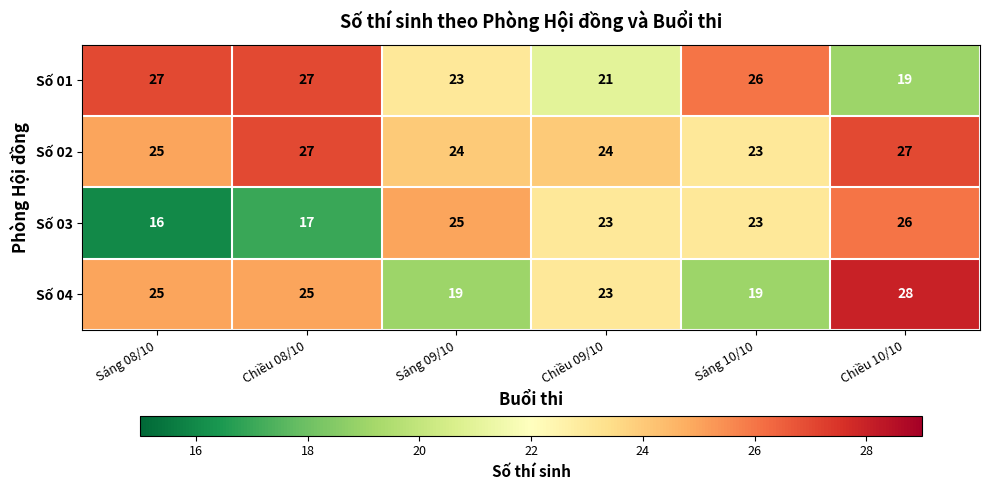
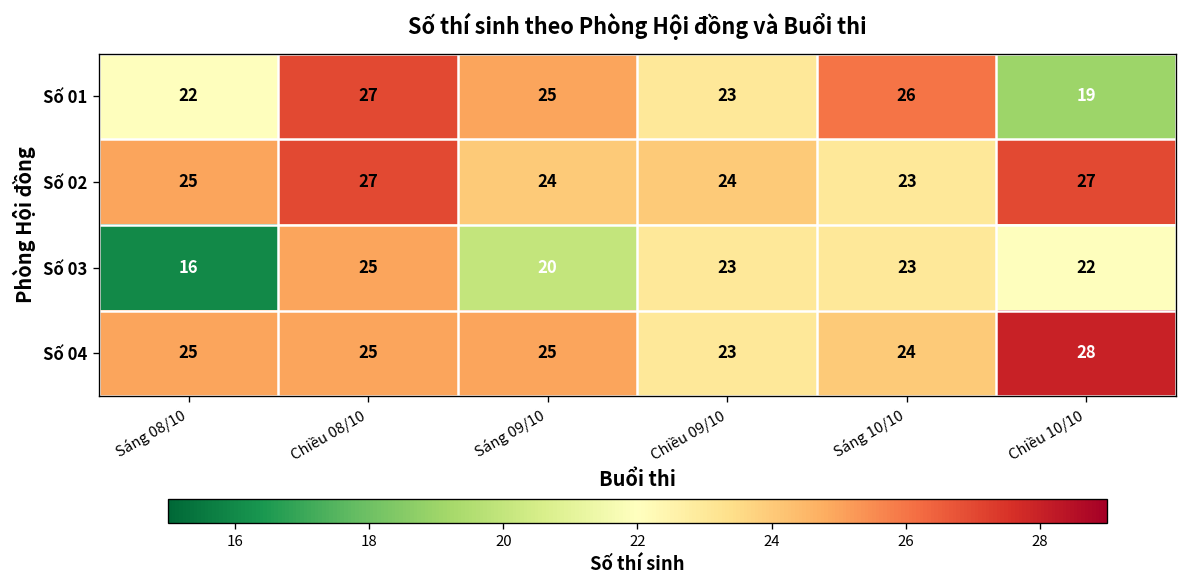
Số 01, Sáng 08/10: 27 -> 22
Số 01, Sáng 09/10: 23 -> 25
Số 01, Chiều 09/10: 21 -> 23
Số 03, Chiều 08/10: 17 -> 25
Số 03, Sáng 09/10: 25 -> 20
Số 03, Chiều 10/10: 26 -> 22
Số 04, Sáng 09/10: 19 -> 25
Số 04, Sáng 10/10: 19 -> 24
